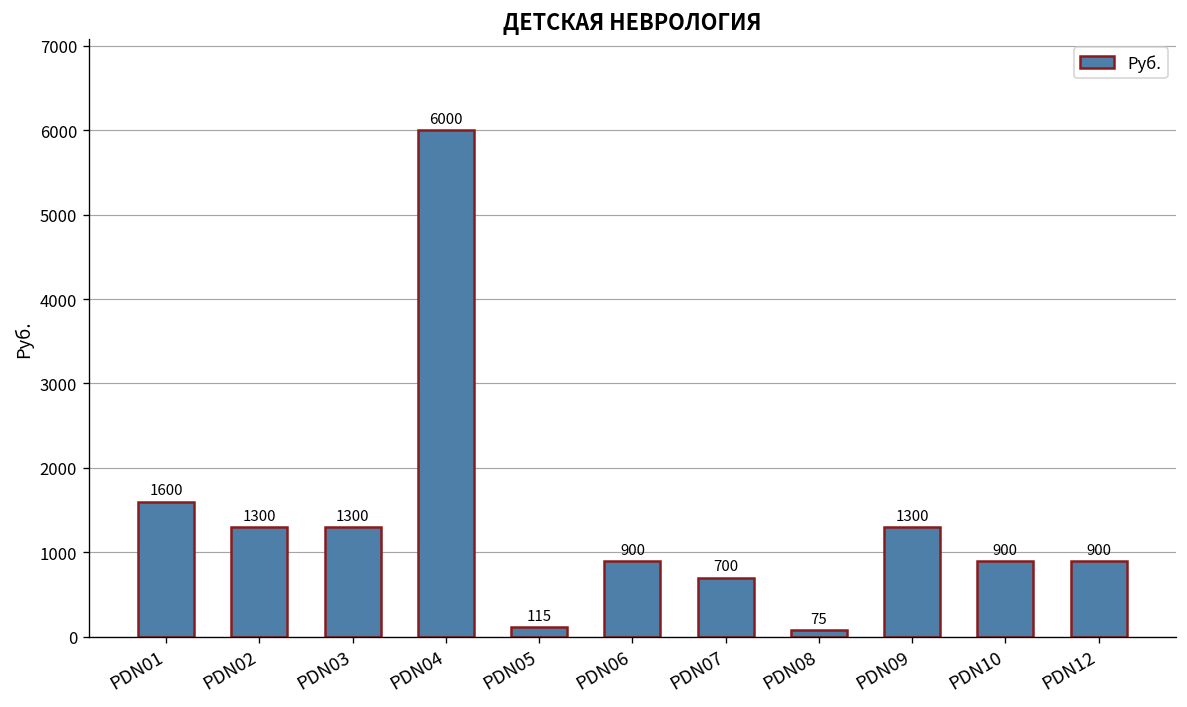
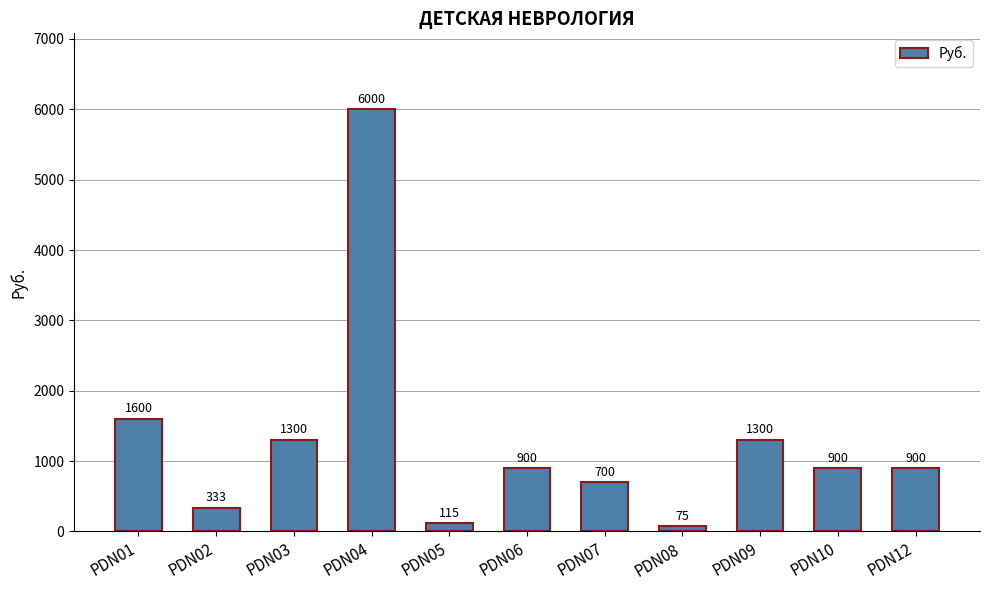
PDN02: 1300 -> 333
